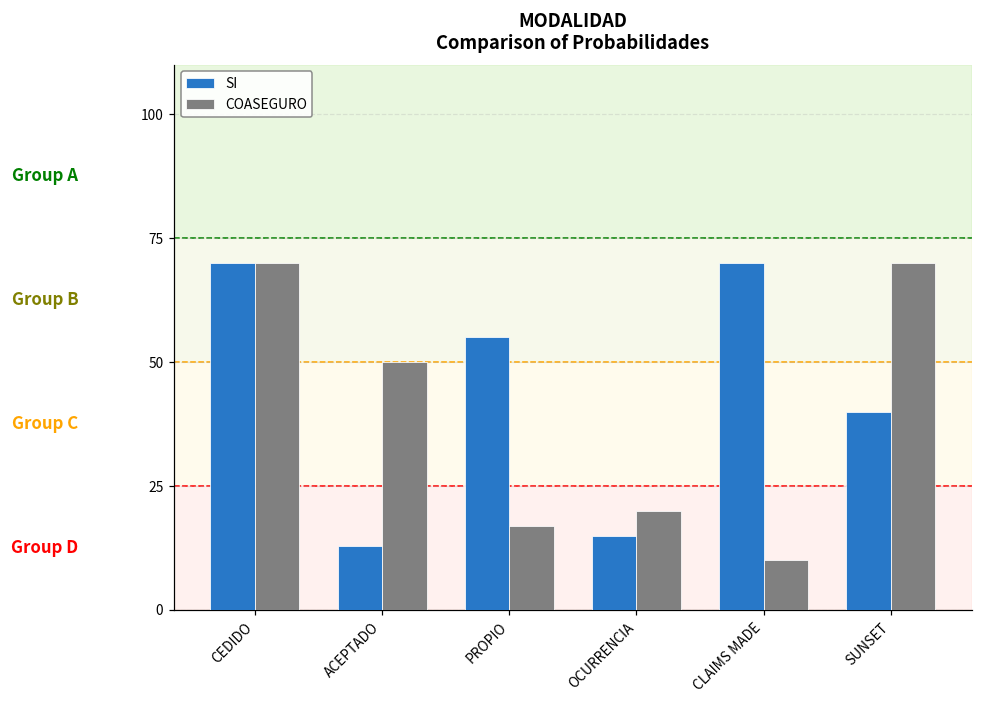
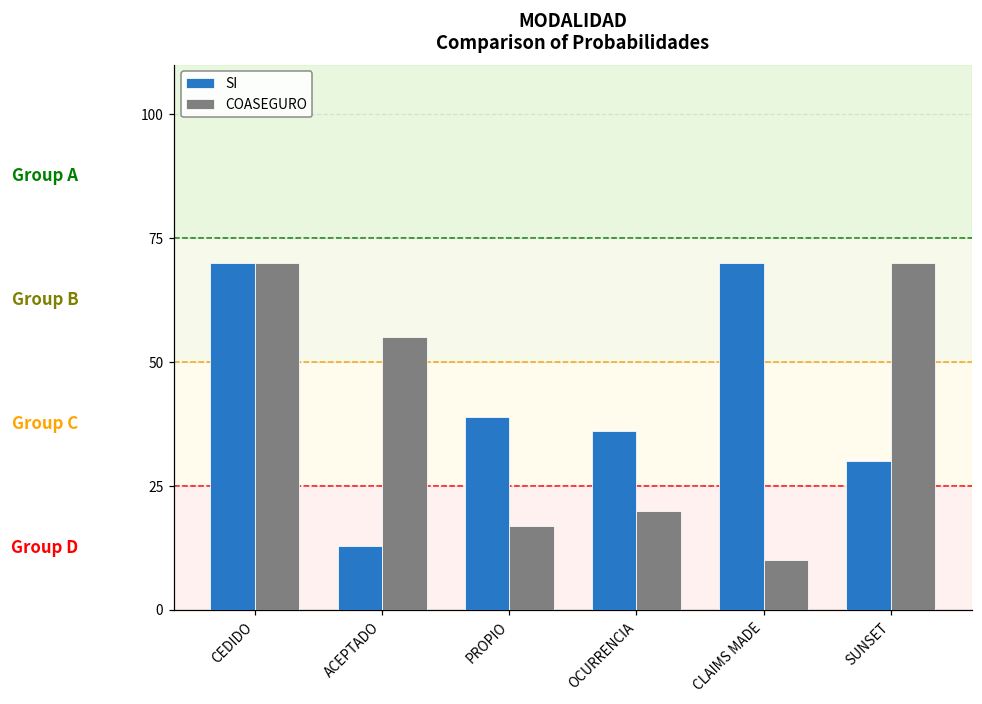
COASEGURO, ACEPTADO: 50 -> 55
SI, PROPIO: 55 -> 39
SI, OCURRENCIA: 15 -> 36
SI, SUNSET: 40 -> 30
